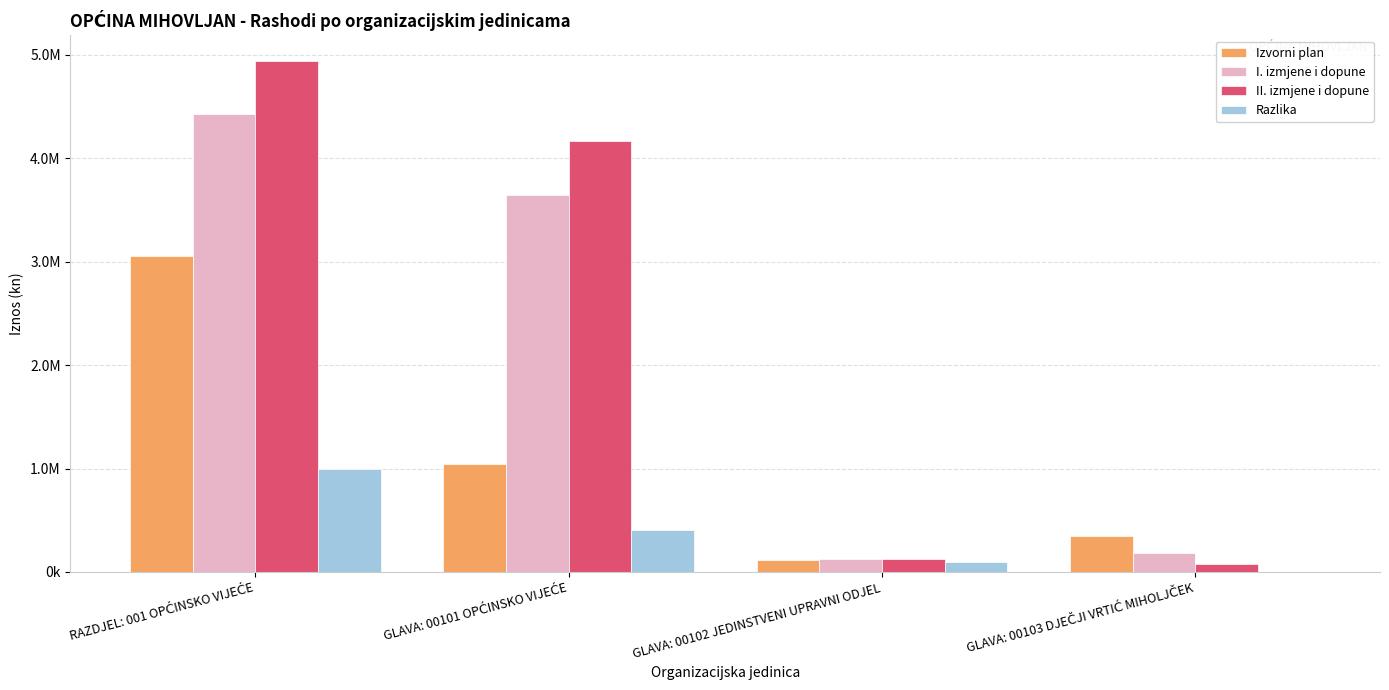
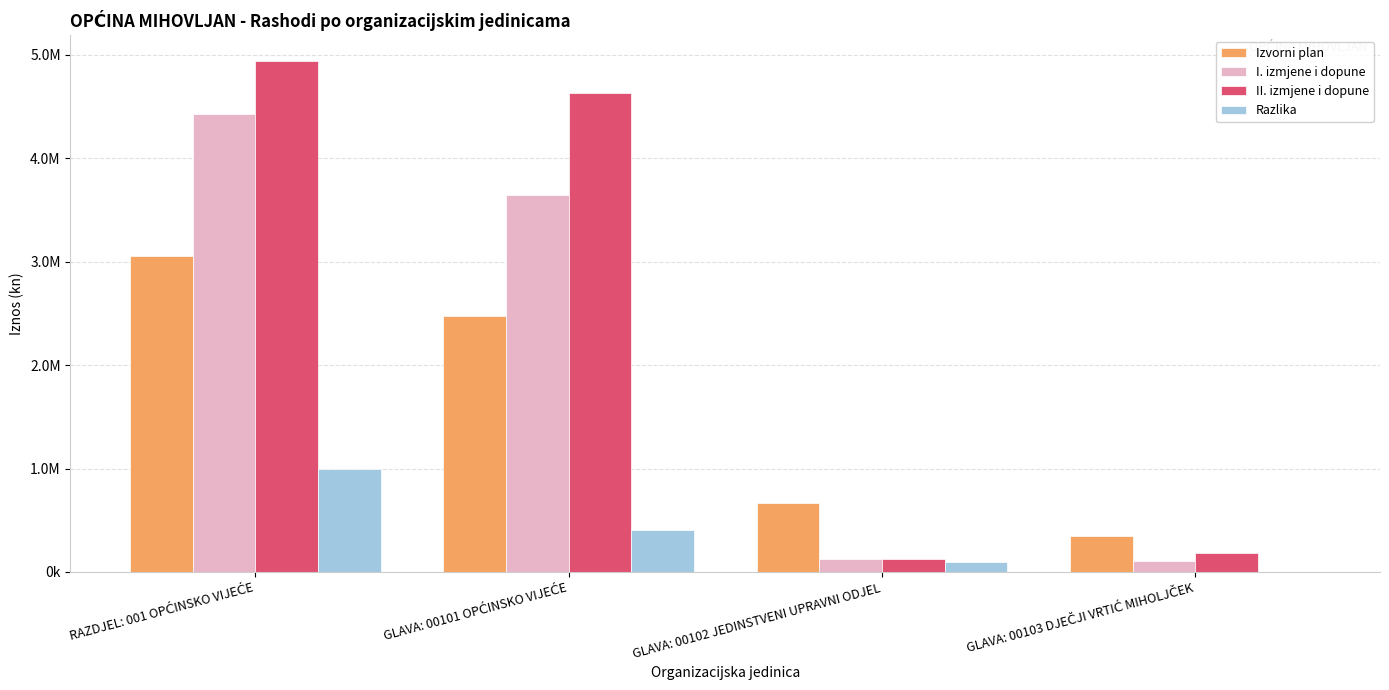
Izvorni plan, GLAVA: 00101 OPĆINSKO VIJEĆE: 1040000 -> 2470000
II. izmjene i dopune, GLAVA: 00101 OPĆINSKO VIJEĆE: 4170000 -> 4630000
Izvorni plan, GLAVA: 00102 JEDINSTVENI UPRAVNI ODJEL: 120000 -> 670000
I. izmjene i dopune, GLAVA: 00103 DJEČJI VRTIĆ MIHOLJČEK: 190000 -> 100000
II. izmjene i dopune, GLAVA: 00103 DJEČJI VRTIĆ MIHOLJČEK: 70000 -> 190000
